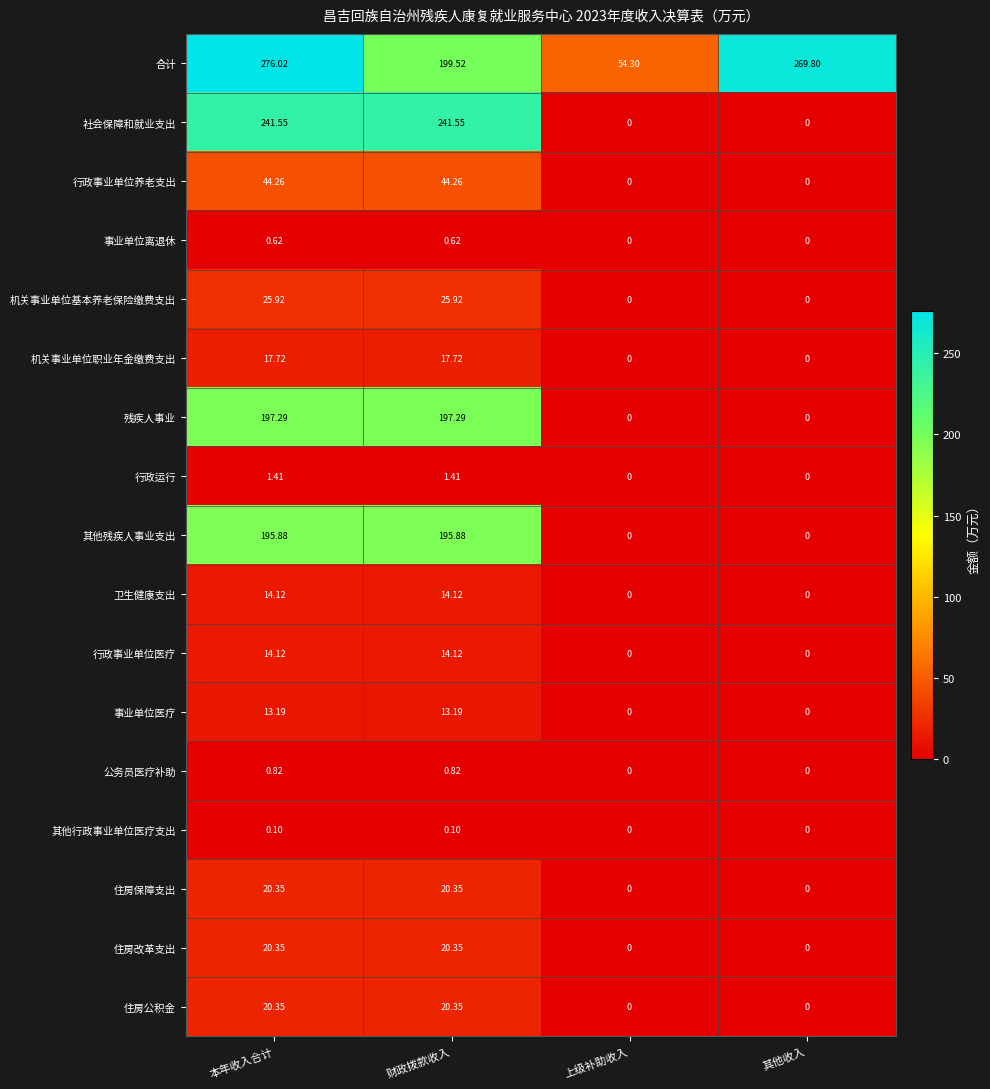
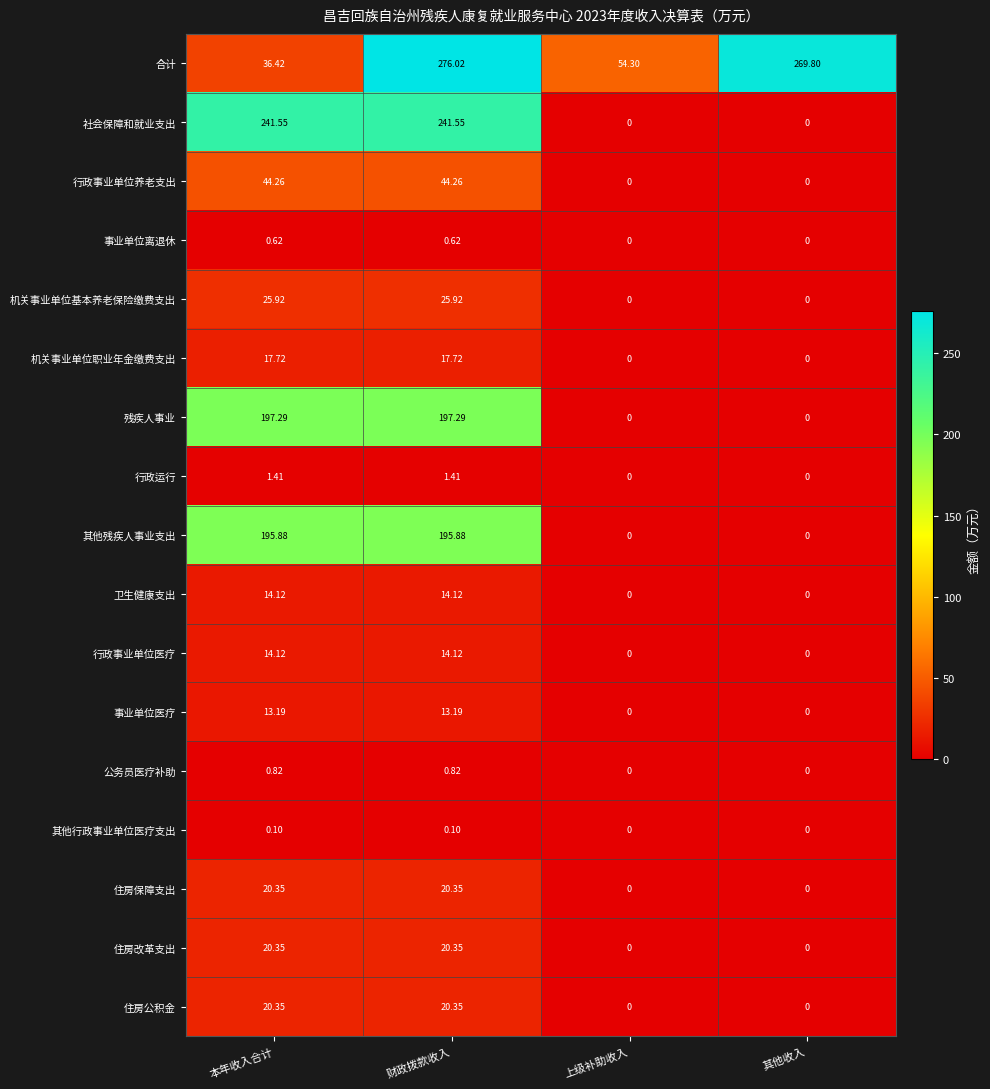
合计, 本年收入合计: 276.02 -> 36.42
合计, 财政拨款收入: 199.52 -> 276.02
